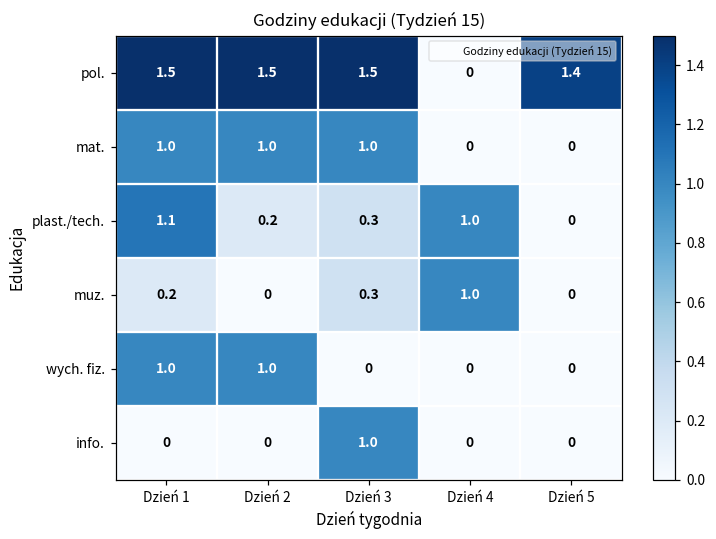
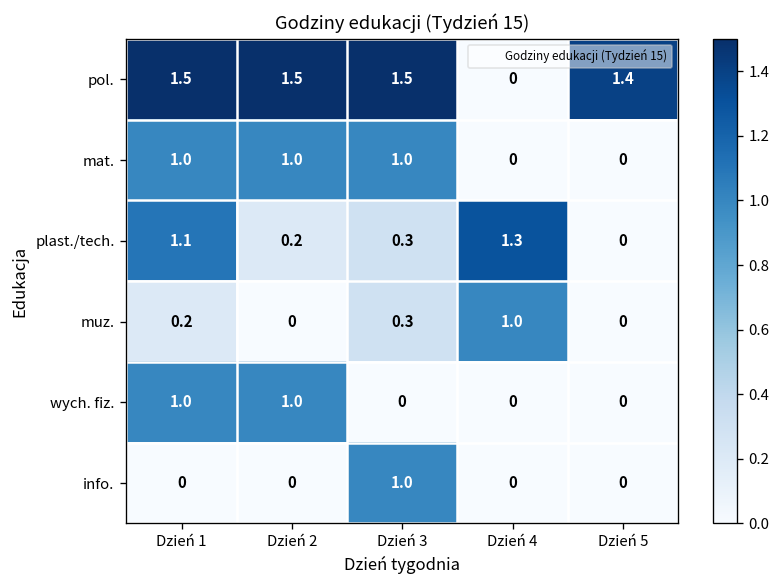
plast./tech., Dzień 4: 1.0 -> 1.3
